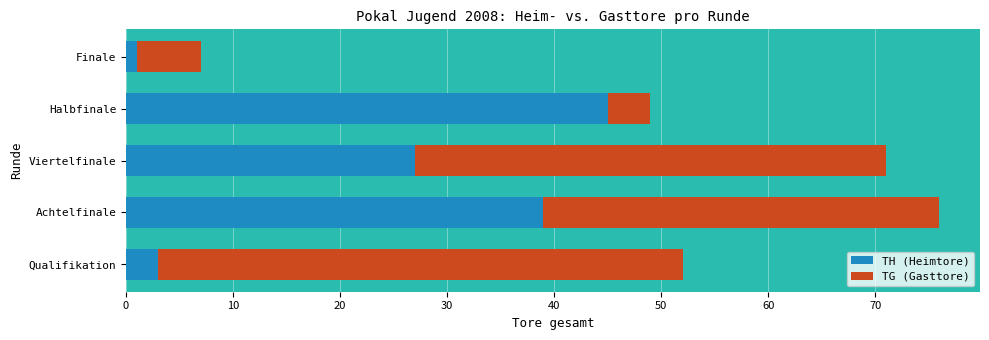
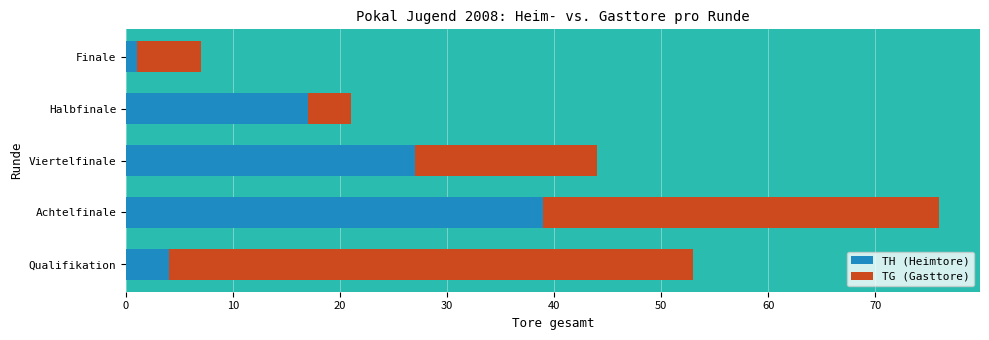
TH (Heimtore), Halbfinale: 45 -> 17
TG (Gasttore), Viertelfinale: 44 -> 17
TH (Heimtore), Qualifikation: 3 -> 4
